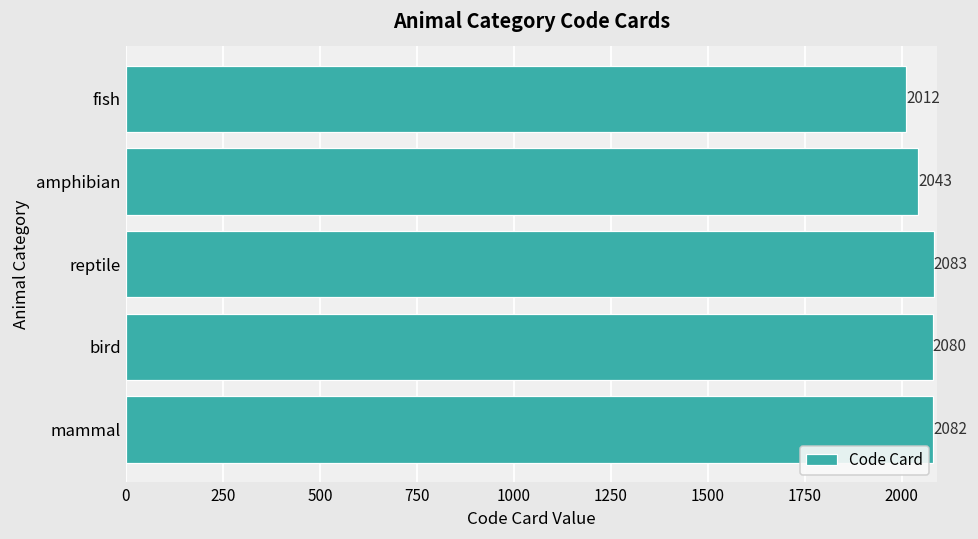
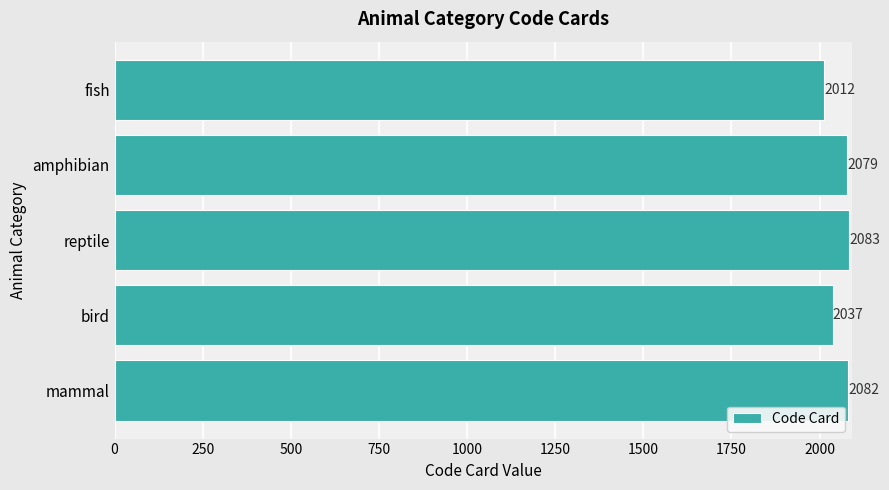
amphibian: 2043 -> 2079
bird: 2080 -> 2037
